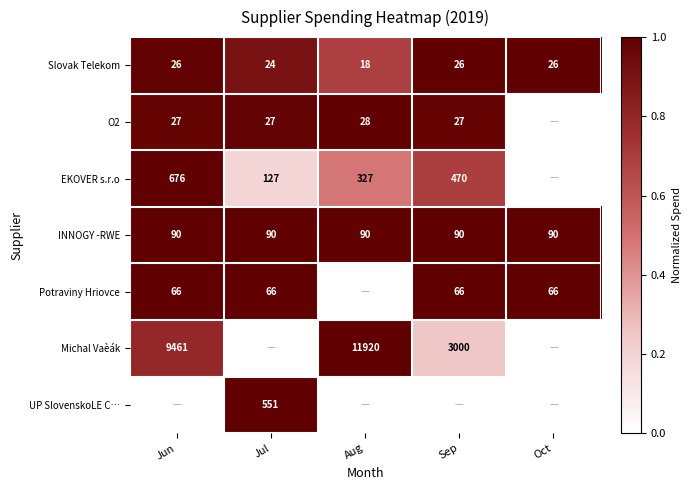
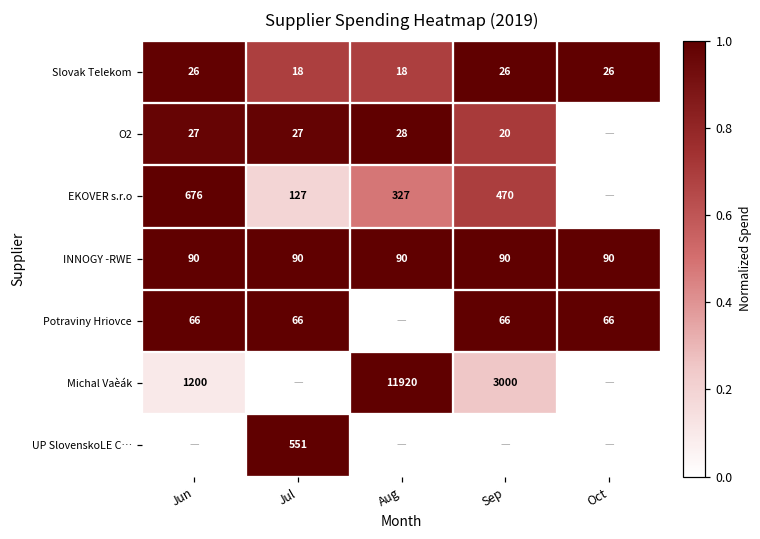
Slovak Telekom, Jul: 24 -> 18
O2, Sep: 27 -> 20
Michal Vaèák, Jun: 9461 -> 1200
